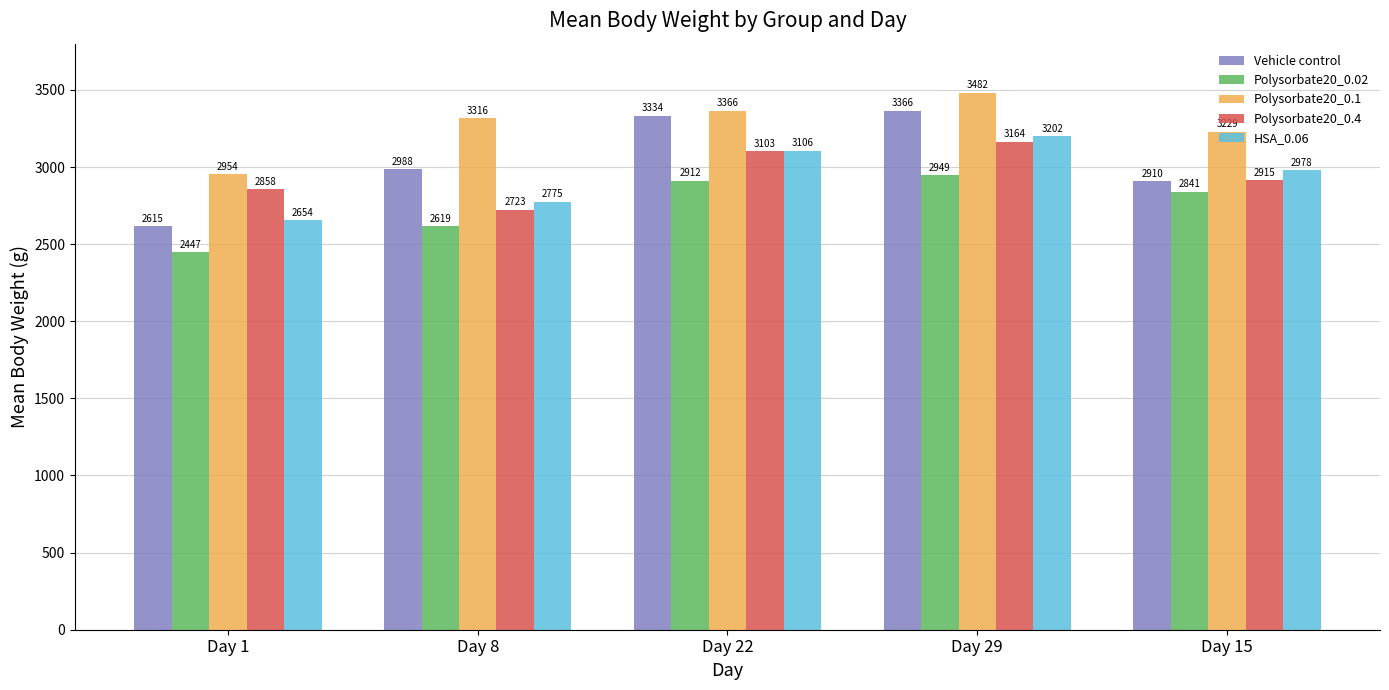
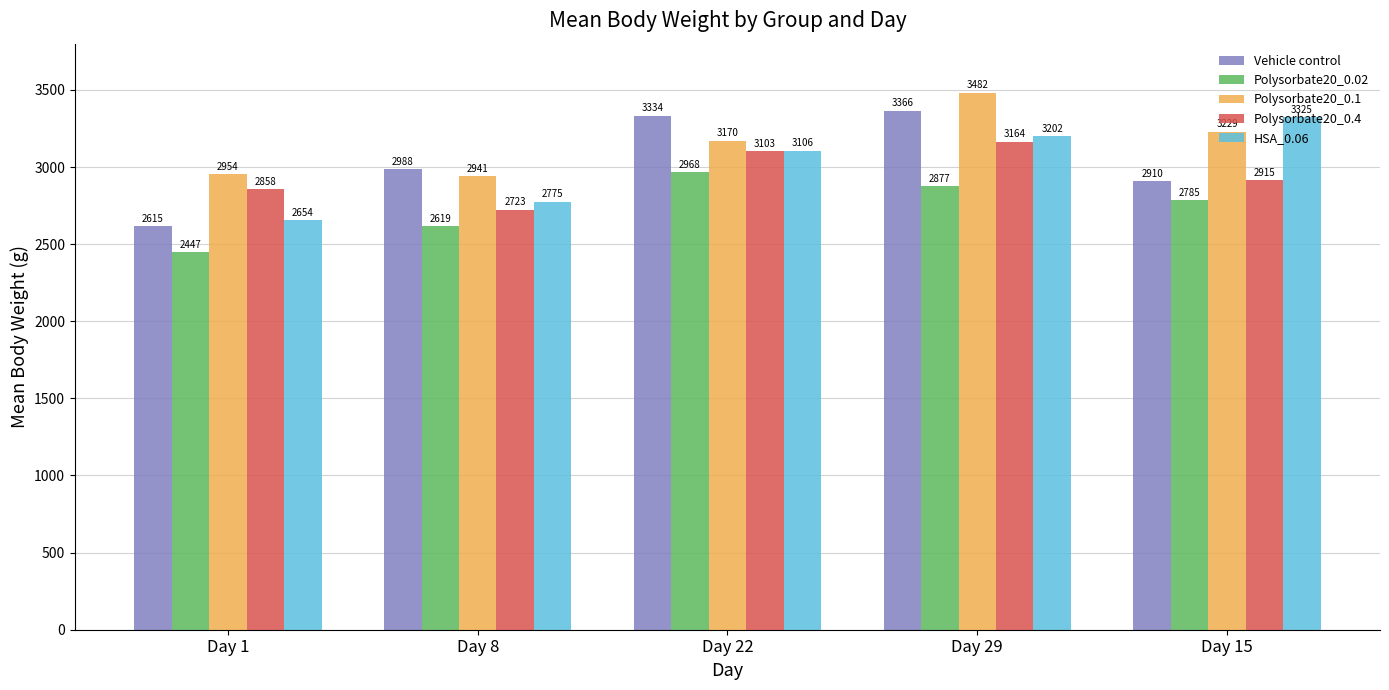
Polysorbate20_0.1, Day 8: 3316 -> 2941
Polysorbate20_0.02, Day 22: 2912 -> 2968
Polysorbate20_0.1, Day 22: 3366 -> 3170
Polysorbate20_0.02, Day 29: 2949 -> 2877
Polysorbate20_0.02, Day 15: 2841 -> 2785
HSA_0.06, Day 15: 2978 -> 3325
